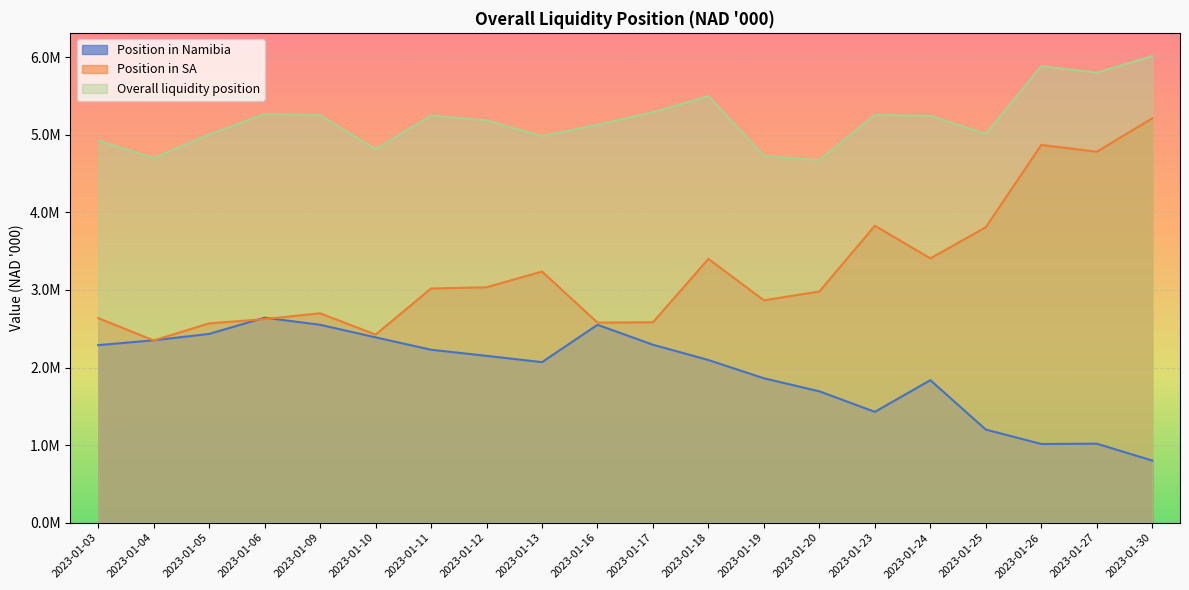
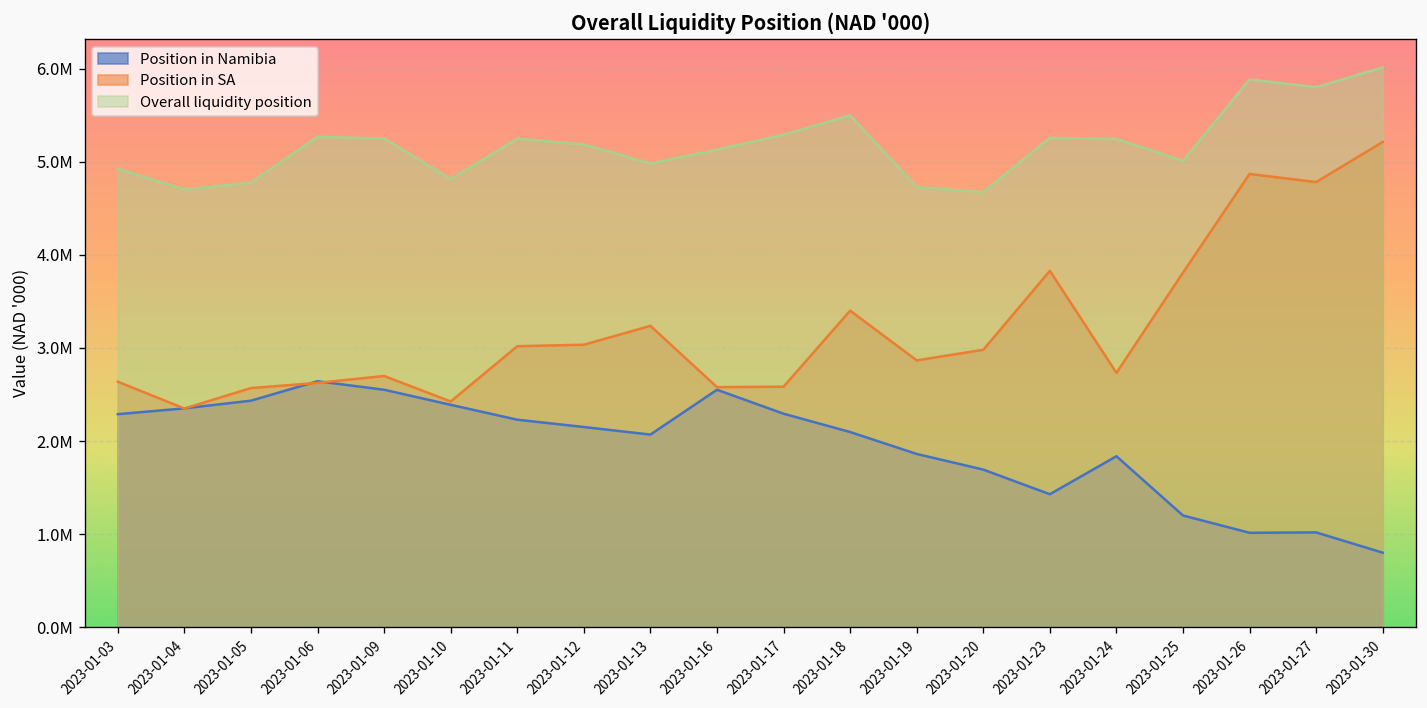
Overall liquidity position, 2023-01-05: 5000000 -> 4800000
Position in SA, 2023-01-24: 3400000 -> 2700000
